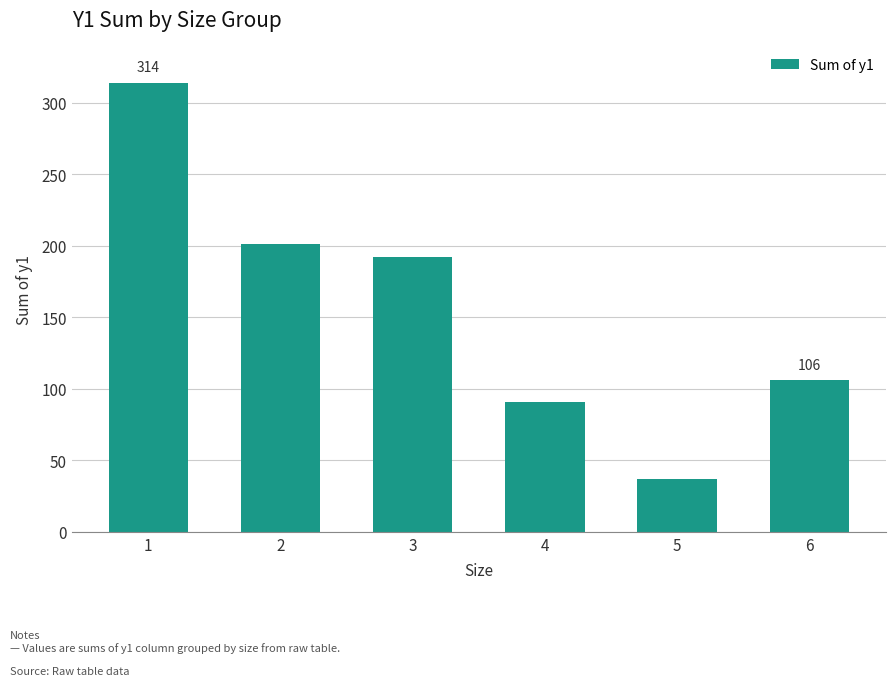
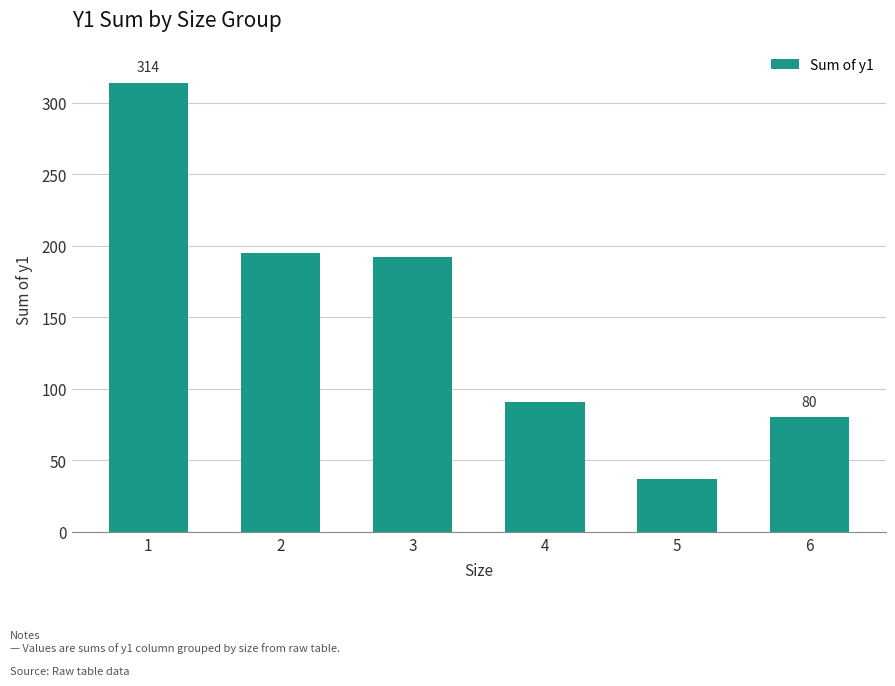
2: 201 -> 195
6: 106 -> 80
